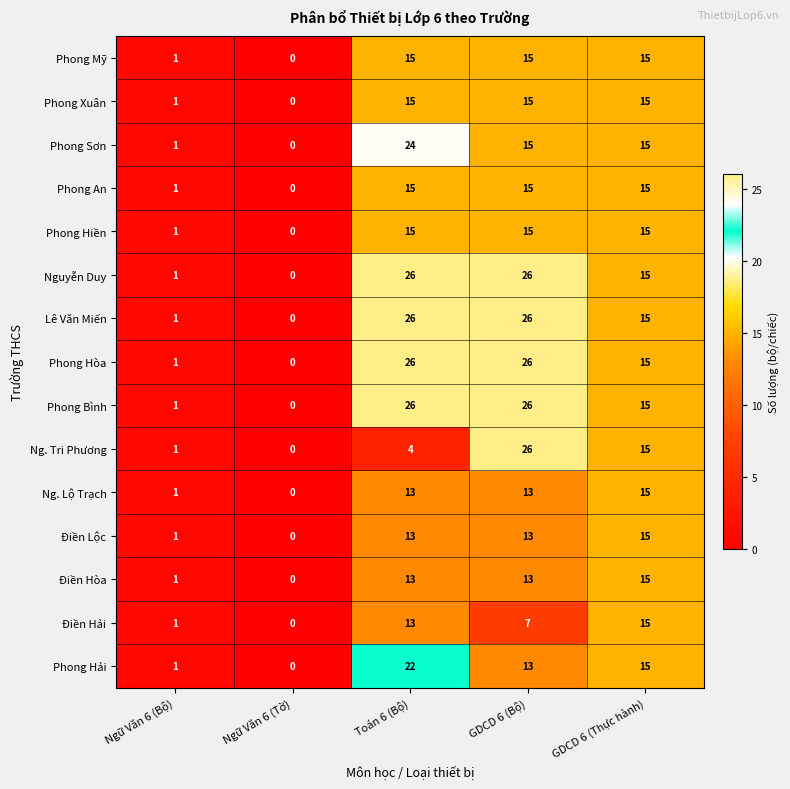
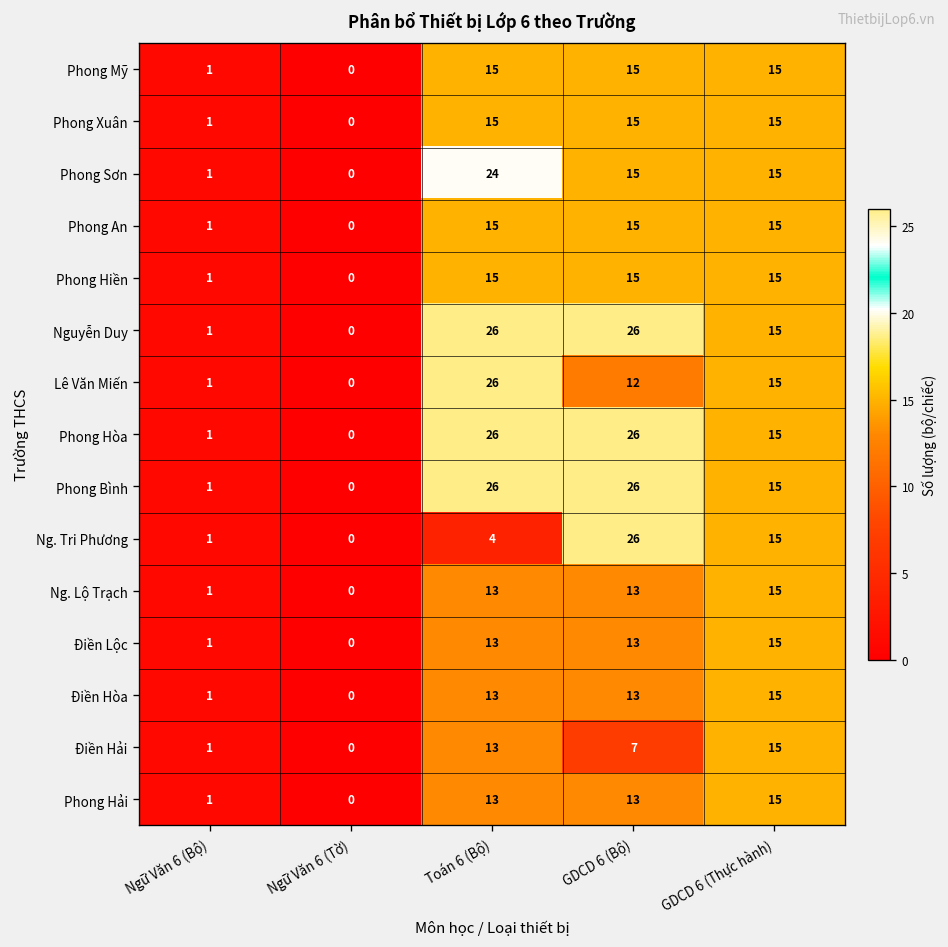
Lê Văn Miến, GDCD 6 (Bộ): 26 -> 12
Phong Hải, Toán 6 (Bộ): 22 -> 13
